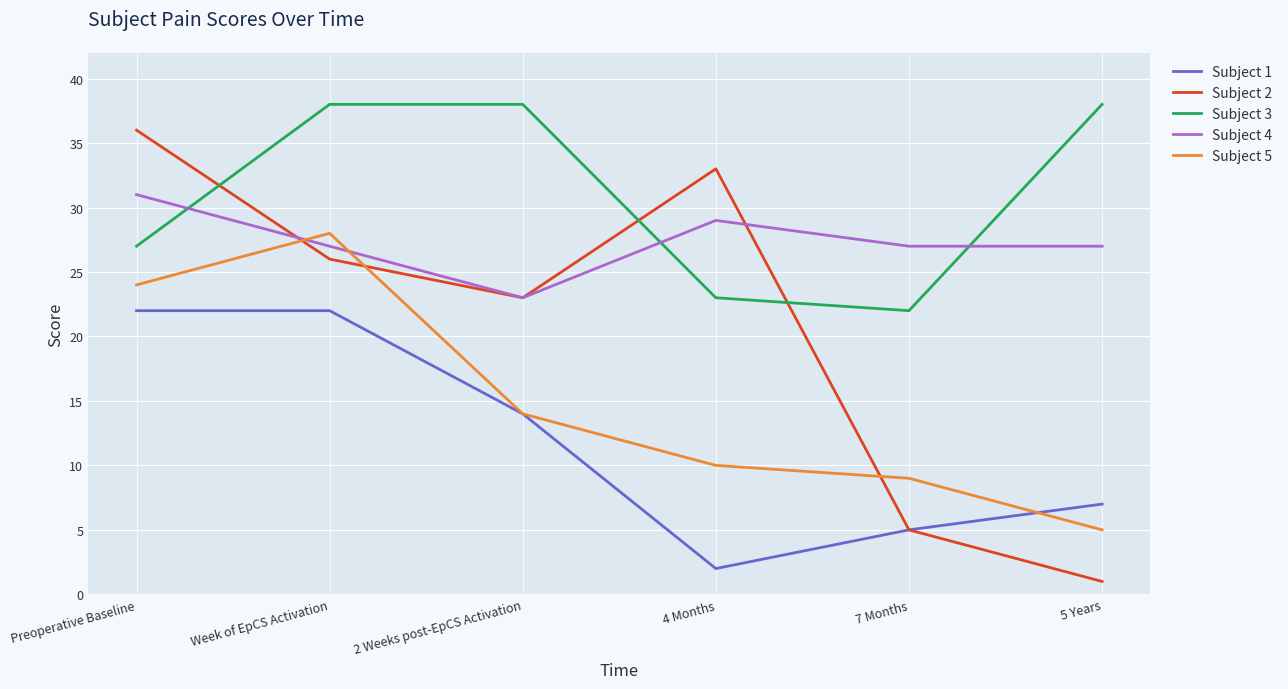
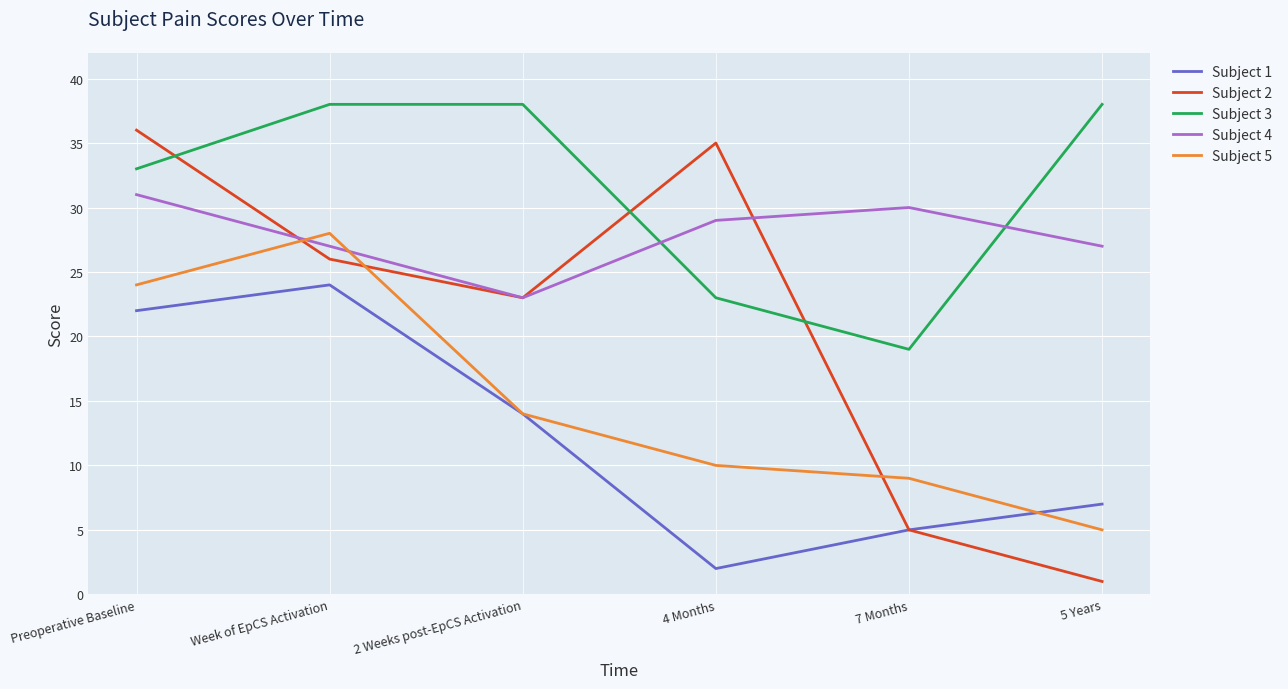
Subject 3, Preoperative Baseline: 27 -> 33
Subject 1, Week of EpCS Activation: 22 -> 24
Subject 2, 4 Months: 33 -> 35
Subject 3, 7 Months: 22 -> 19
Subject 4, 7 Months: 27 -> 30
